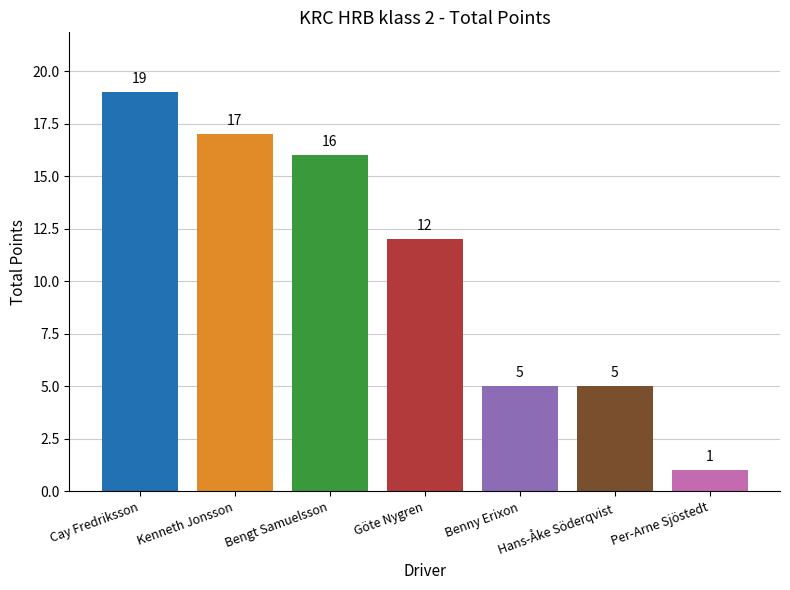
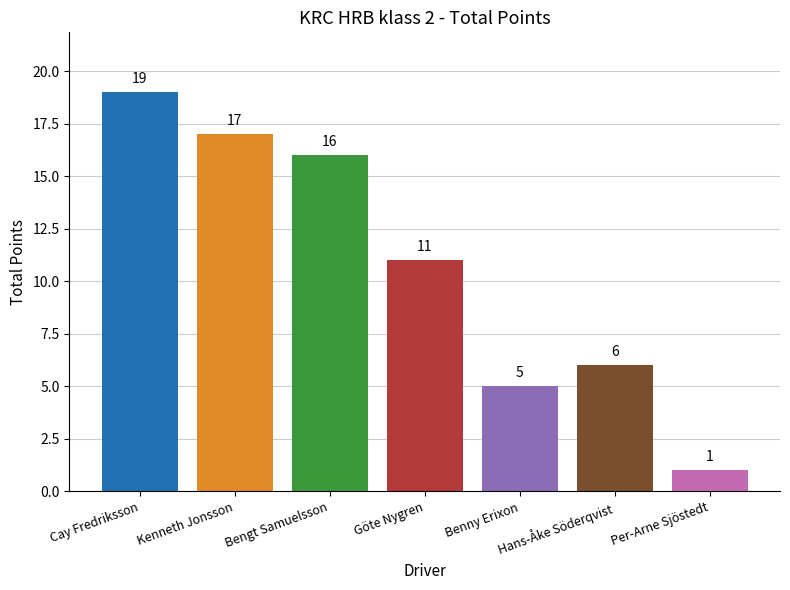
Göte Nygren: 12 -> 11
Hans-Åke Söderqvist: 5 -> 6
